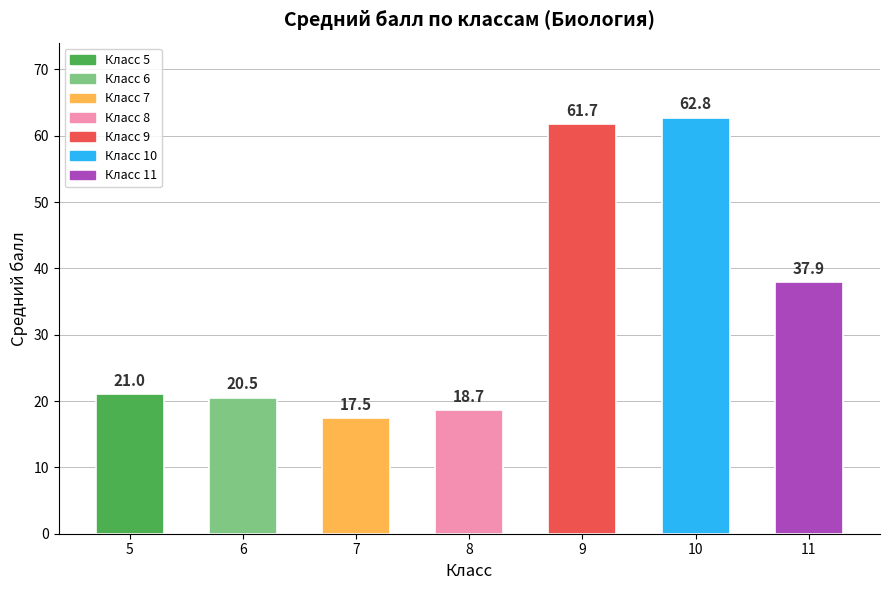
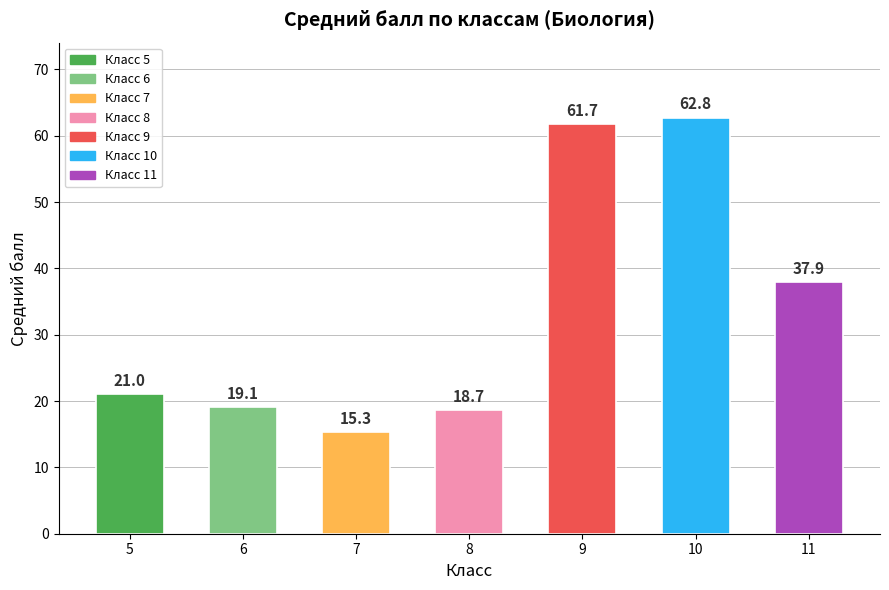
6: 20.5 -> 19.1
7: 17.5 -> 15.3
